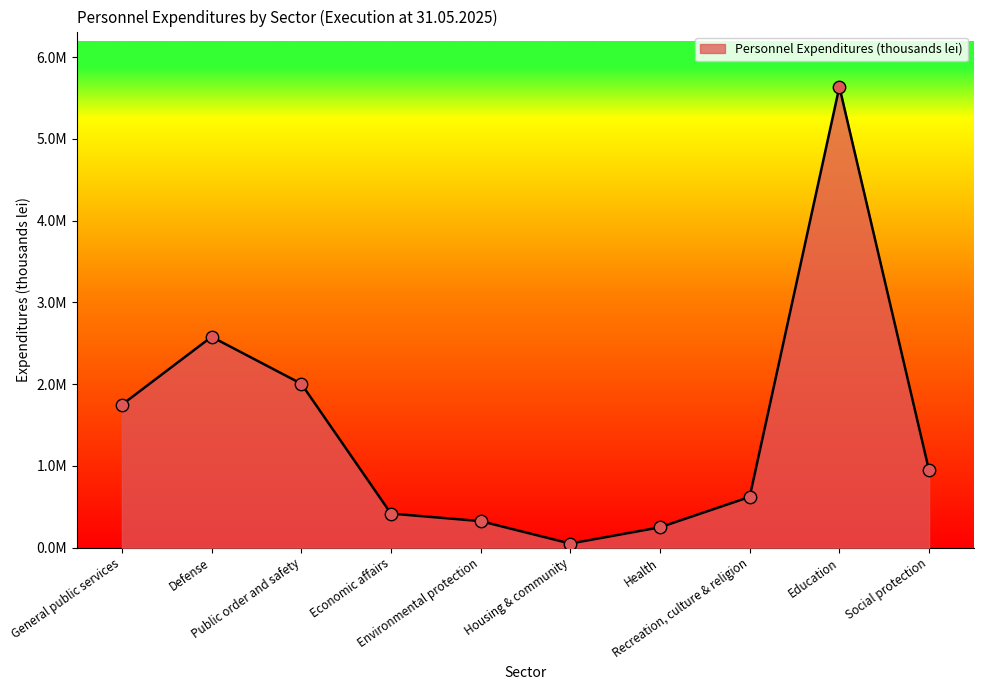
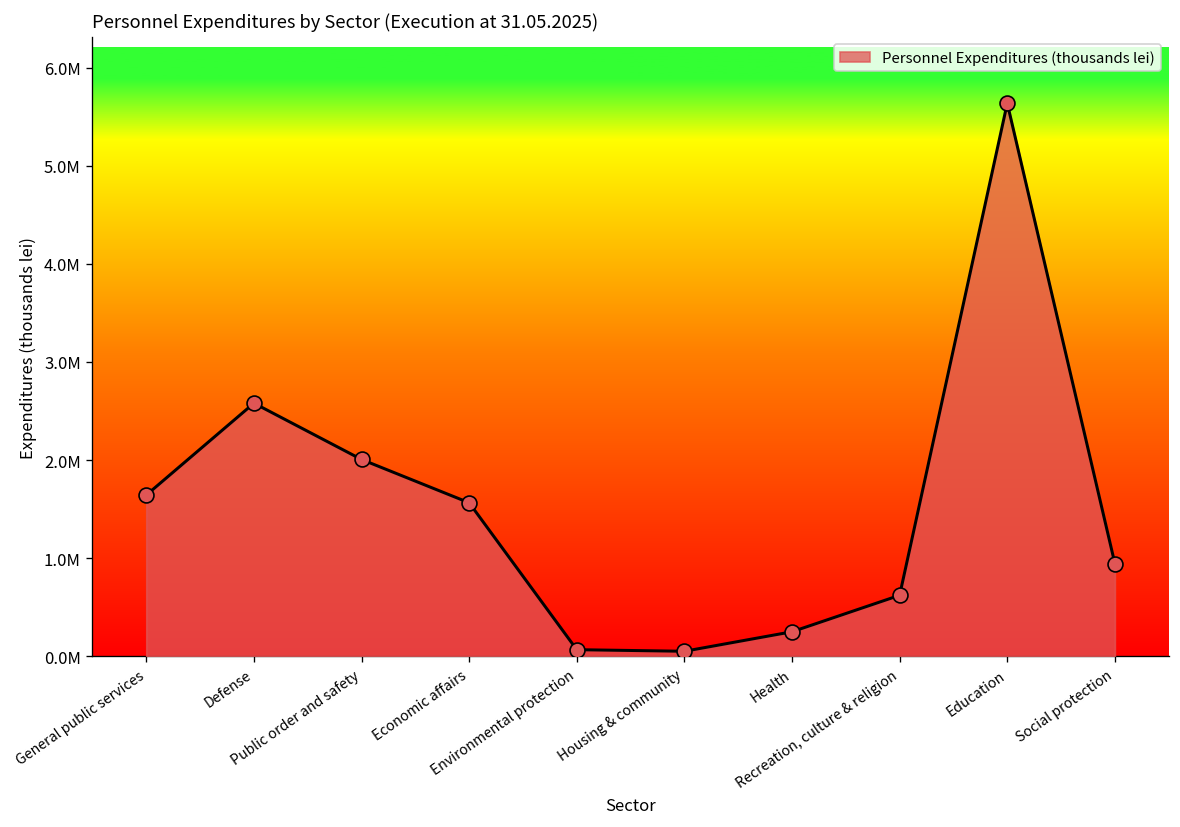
General public services: 1700000 -> 1600000
Economic affairs: 400000 -> 1600000
Environmental protection: 300000 -> 100000
